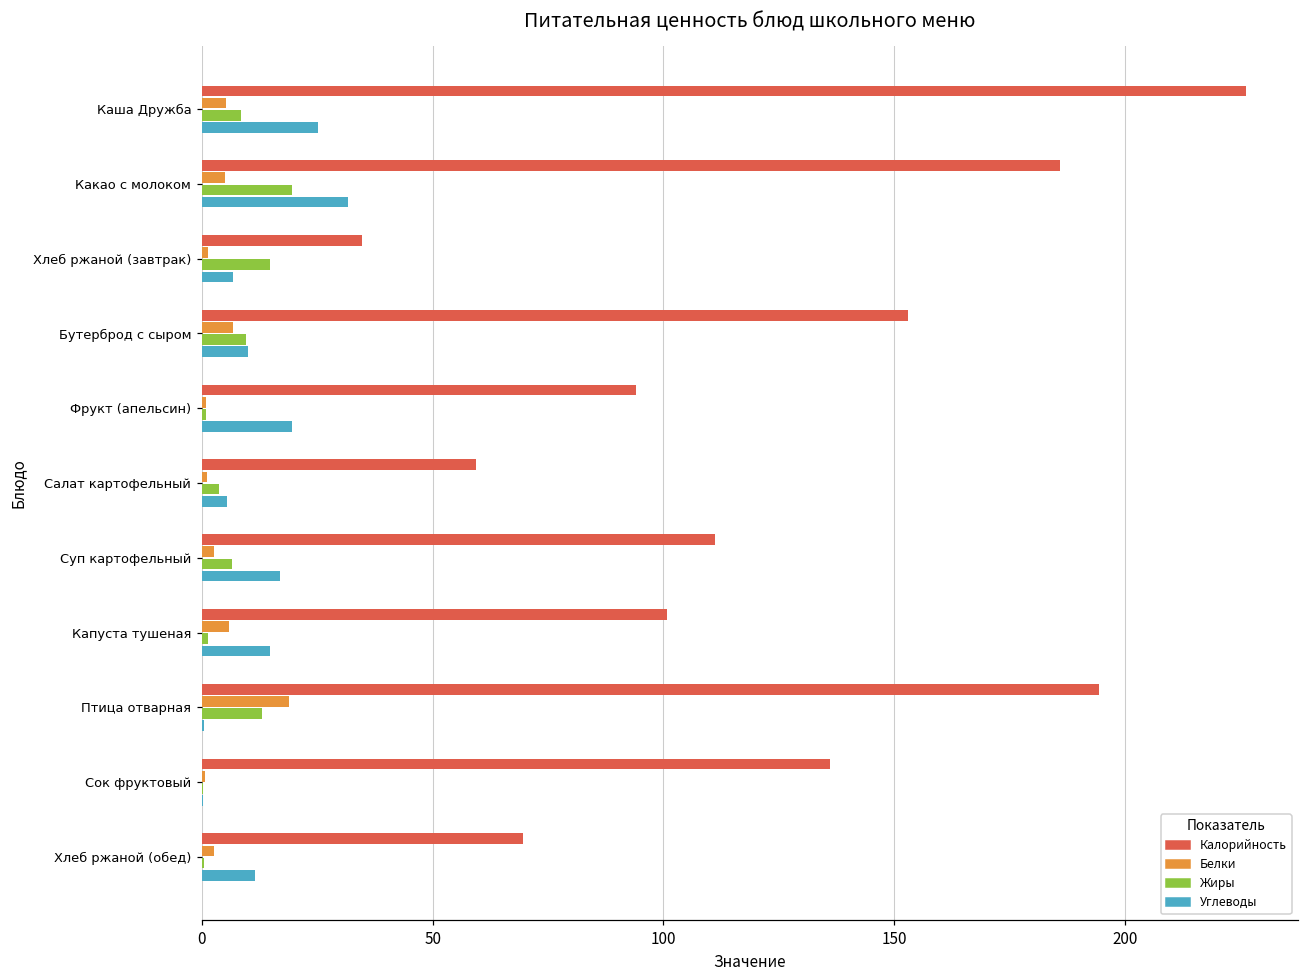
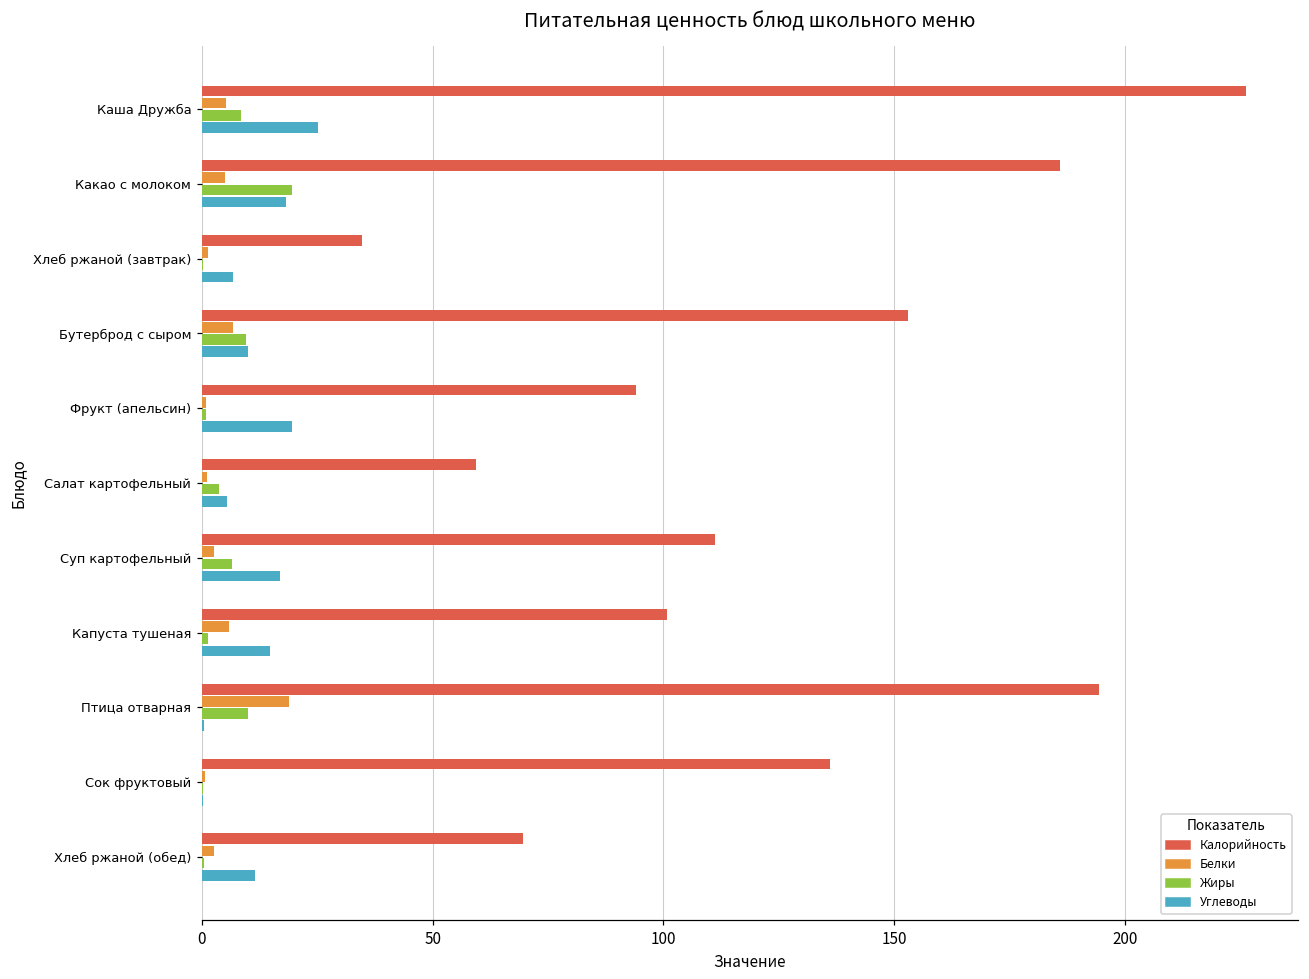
Углеводы, Какао с молоком: 32 -> 18
Жиры, Хлеб ржаной (завтрак): 15 -> 0
Жиры, Птица отварная: 13 -> 10
